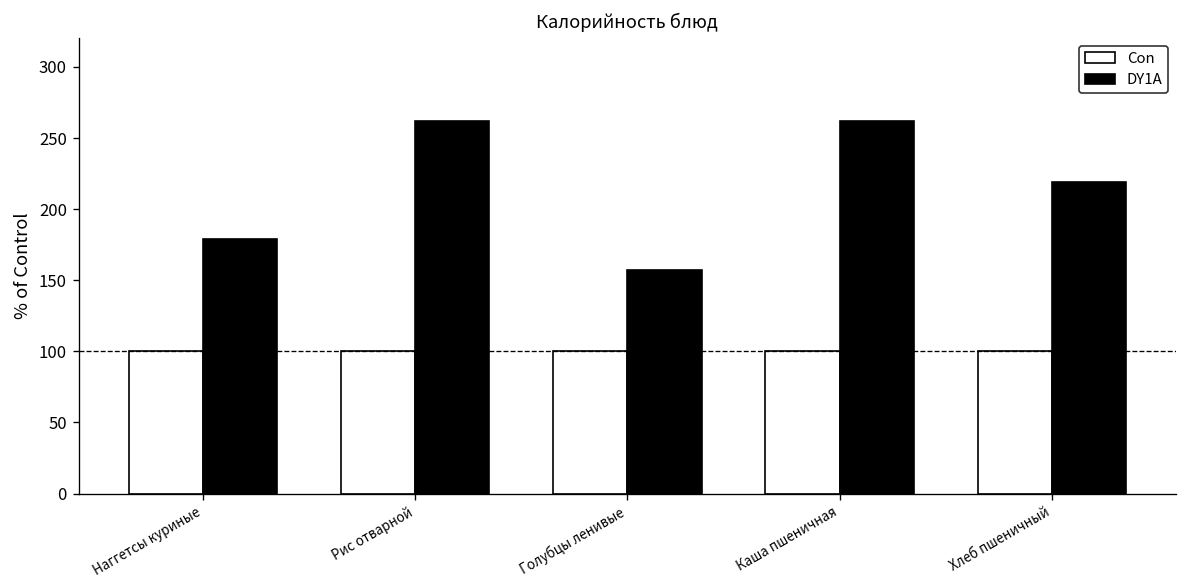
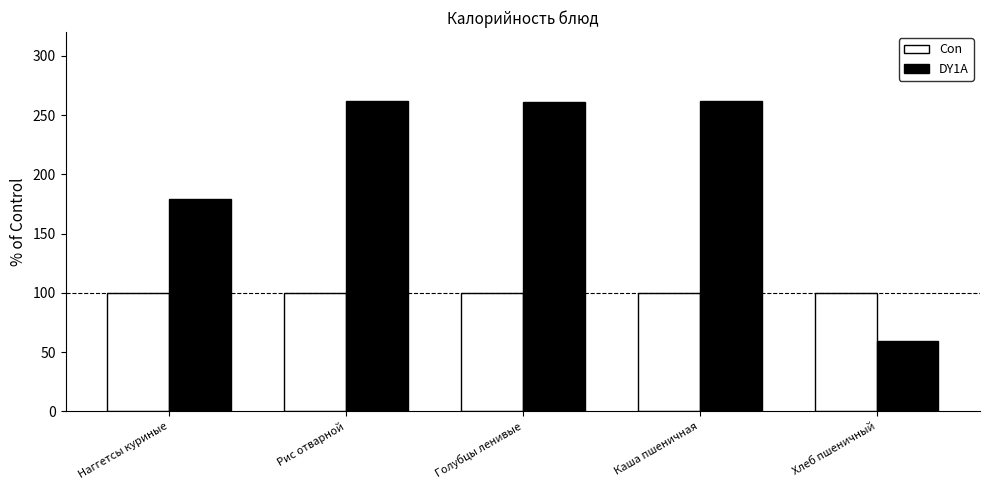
DY1A, Голубцы ленивые: 157 -> 261
DY1A, Хлеб пшеничный: 219 -> 59
